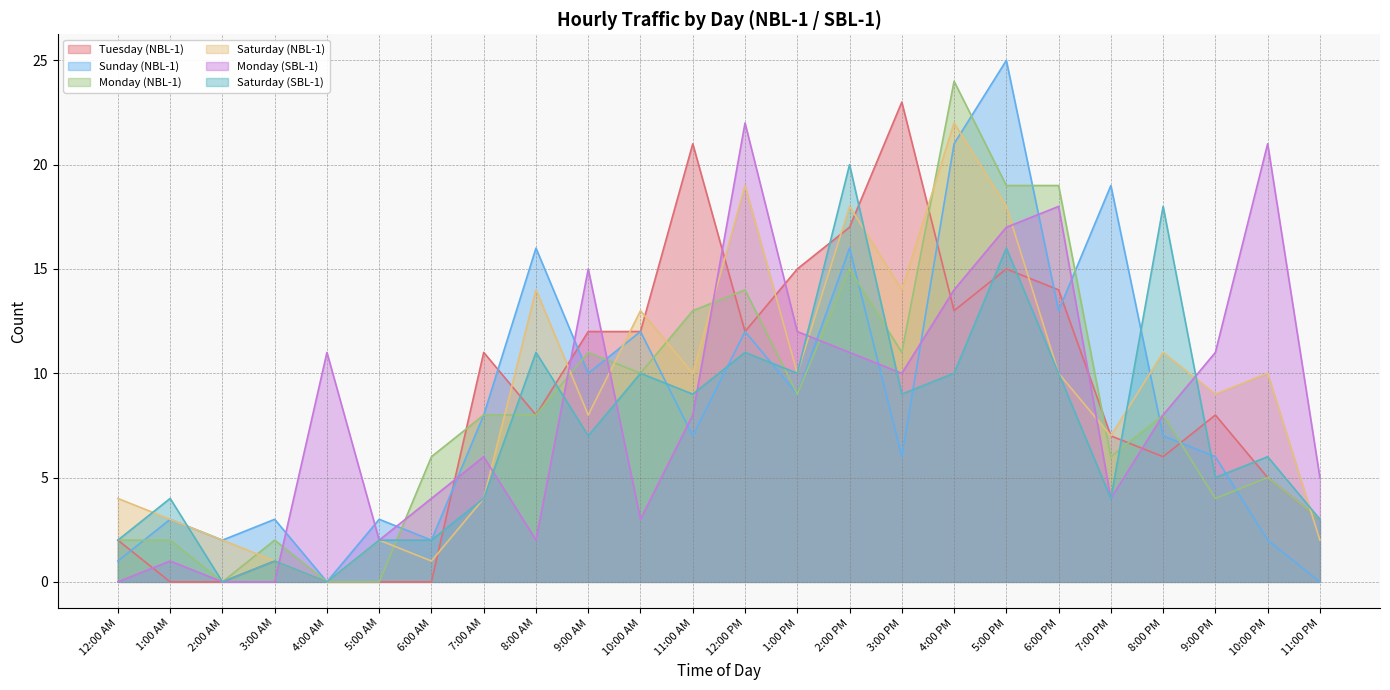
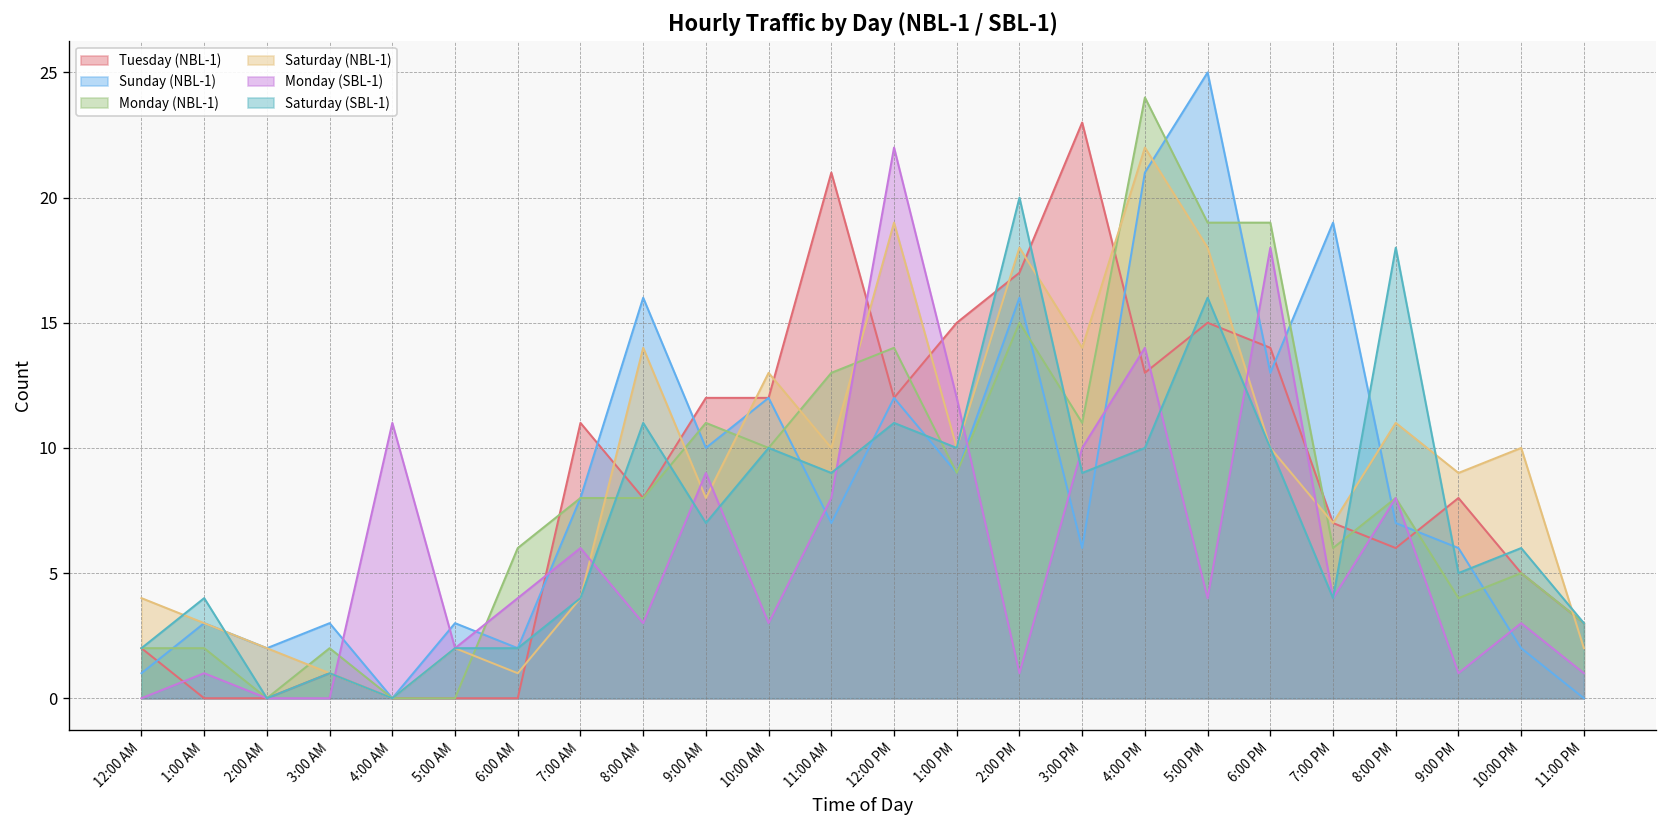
Monday (SBL-1), 8:00 AM: 2 -> 3
Monday (SBL-1), 9:00 AM: 15 -> 9
Monday (SBL-1), 2:00 PM: 11 -> 1
Monday (SBL-1), 5:00 PM: 17 -> 4
Monday (SBL-1), 9:00 PM: 11 -> 1
Monday (SBL-1), 10:00 PM: 21 -> 3
Monday (SBL-1), 11:00 PM: 5 -> 1
